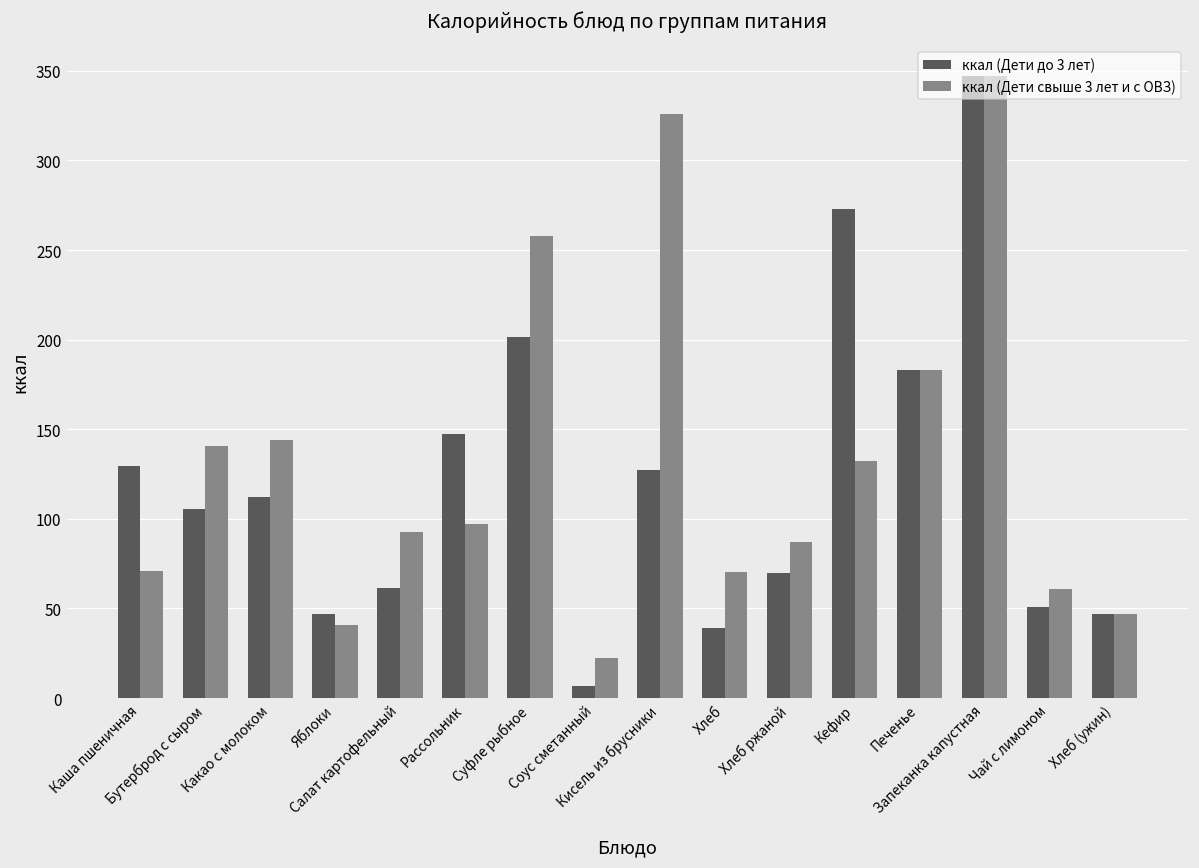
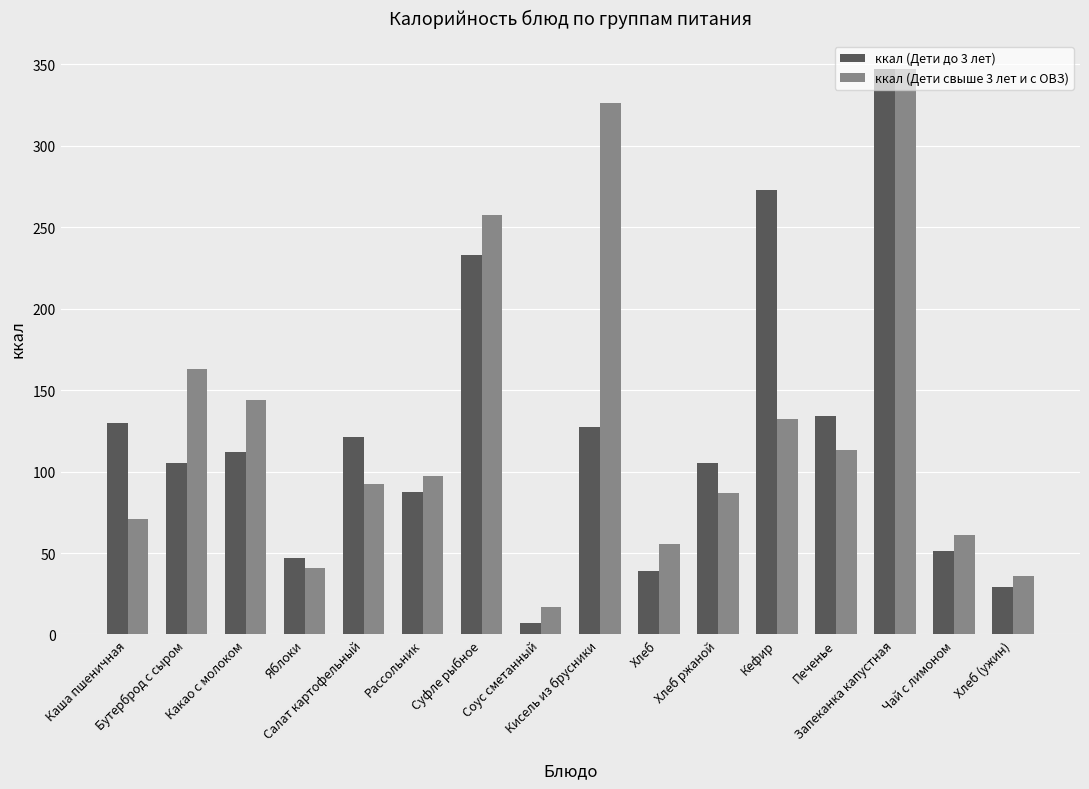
ккал (Дети свыше 3 лет и с ОВЗ), Бутерброд с сыром: 141 -> 163
ккал (Дети до 3 лет), Салат картофельный: 62 -> 121
ккал (Дети до 3 лет), Рассольник: 148 -> 87
ккал (Дети до 3 лет), Суфле рыбное: 202 -> 233
ккал (Дети свыше 3 лет и с ОВЗ), Соус сметанный: 22 -> 17
ккал (Дети свыше 3 лет и с ОВЗ), Хлеб: 71 -> 56
ккал (Дети до 3 лет), Хлеб ржаной: 70 -> 105
ккал (Дети до 3 лет), Печенье: 183 -> 134
ккал (Дети свыше 3 лет и с ОВЗ), Печенье: 183 -> 113
ккал (Дети до 3 лет), Хлеб (ужин): 47 -> 29
ккал (Дети свыше 3 лет и с ОВЗ), Хлеб (ужин): 47 -> 36
